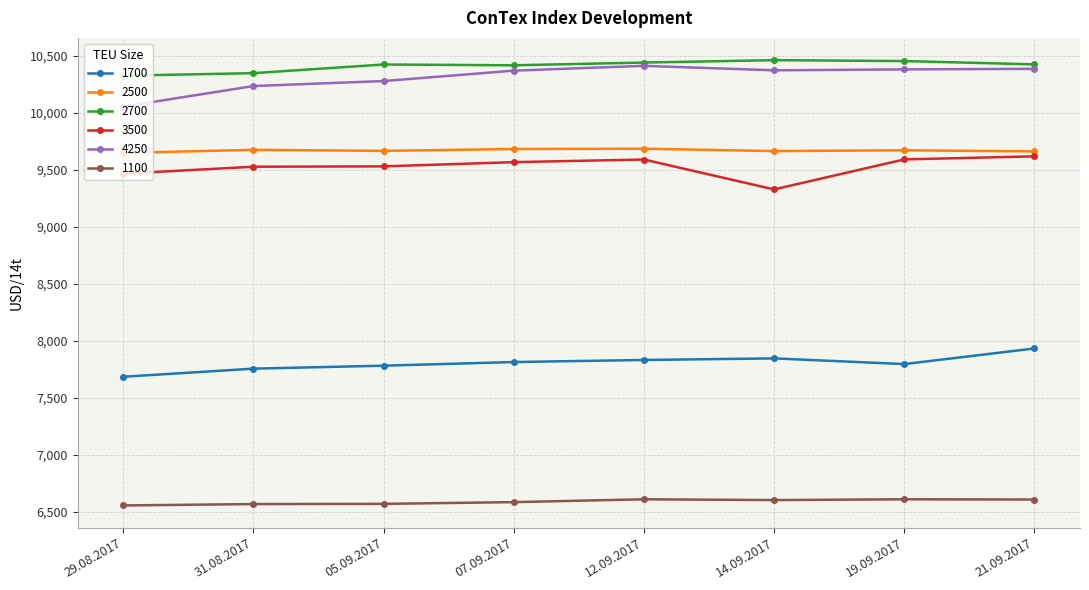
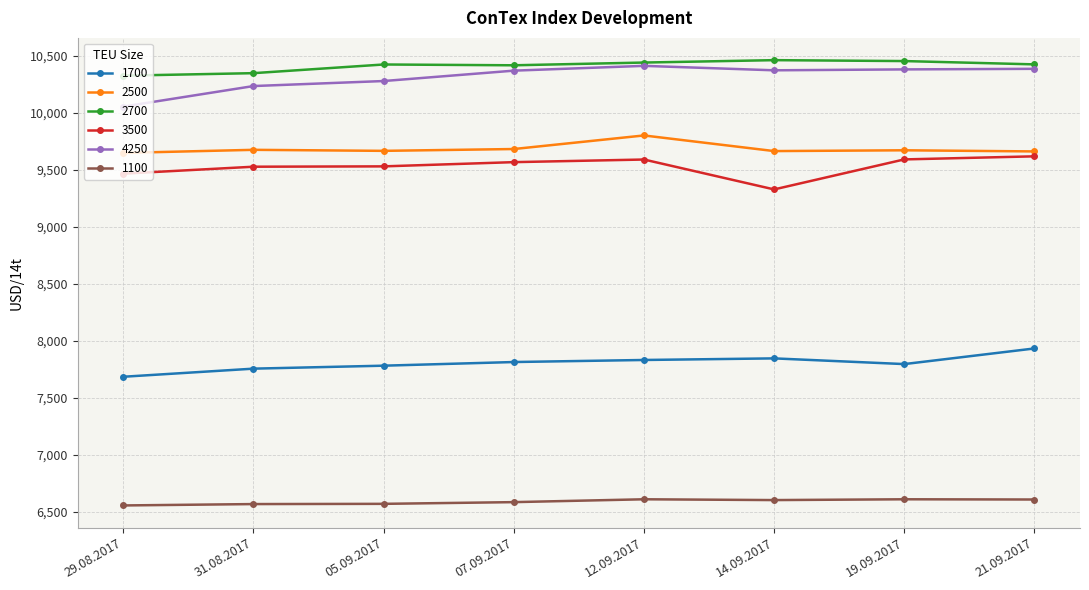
2500, 12.09.2017: 9,680 -> 9,800
